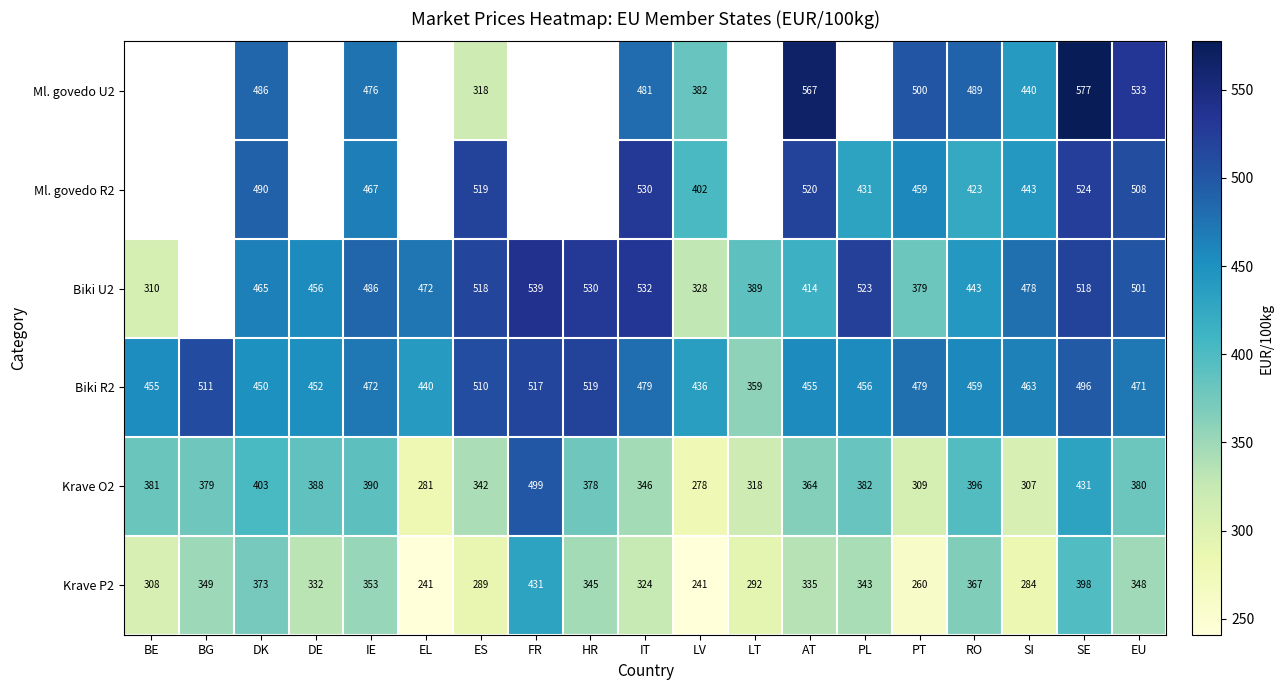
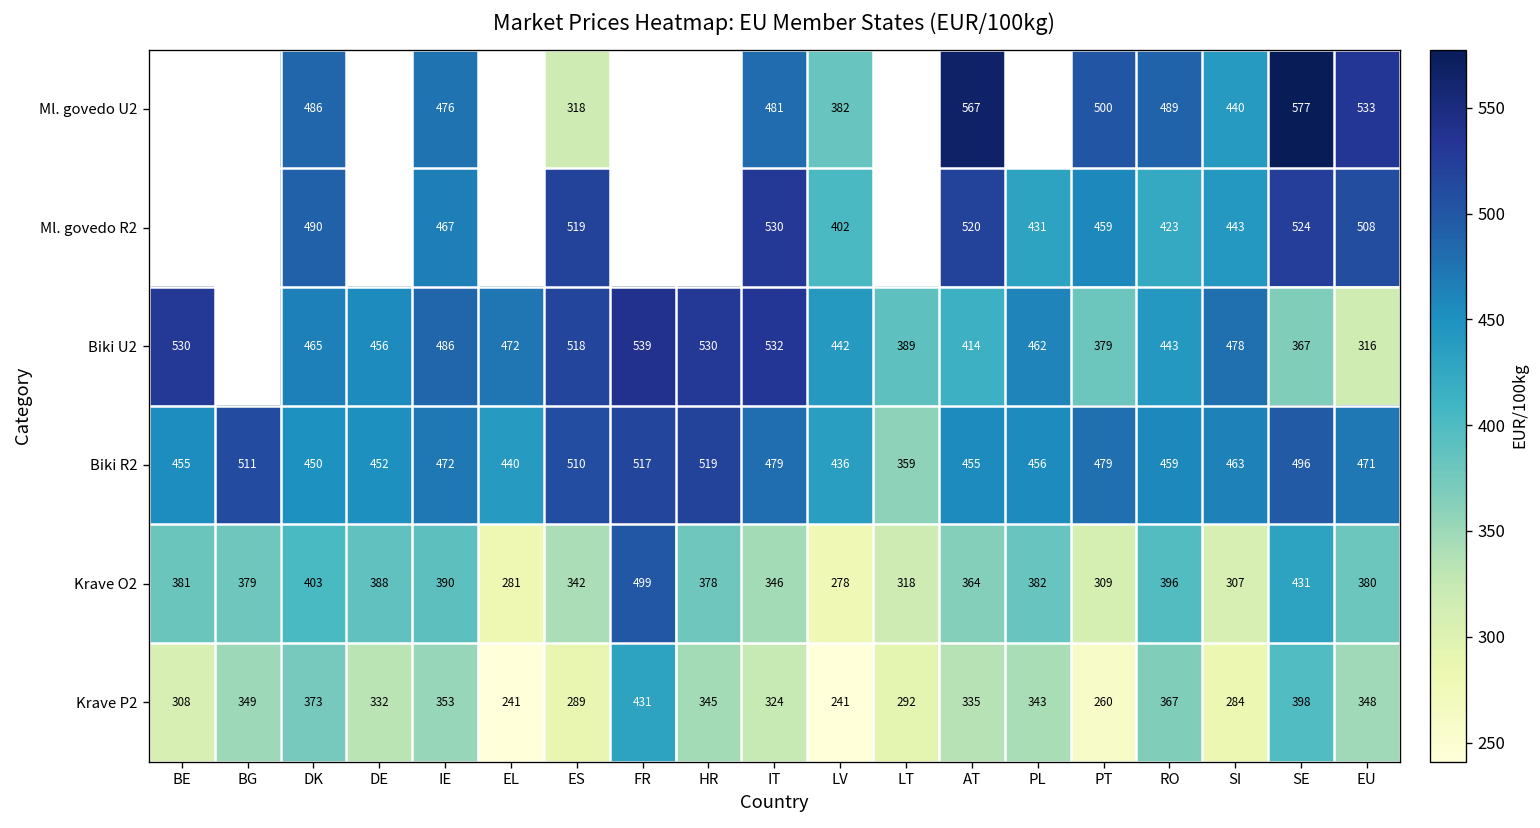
Biki U2, BE: 310 -> 530
Biki U2, LV: 328 -> 442
Biki U2, PL: 523 -> 462
Biki U2, SE: 518 -> 367
Biki U2, EU: 501 -> 316
